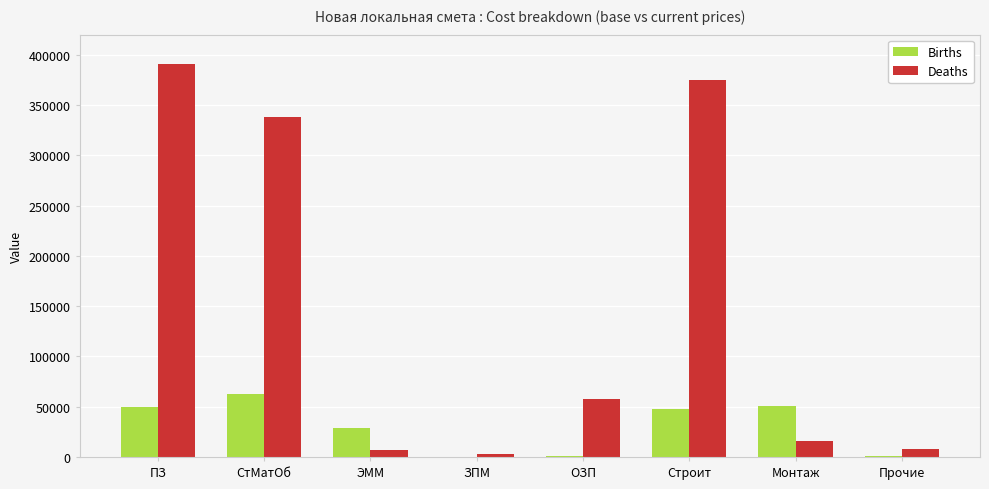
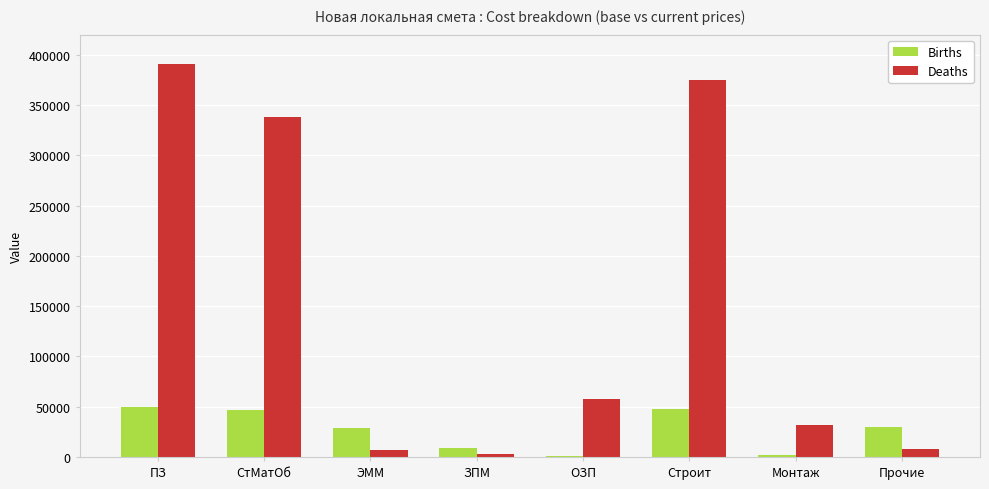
Births, СтМатОб: 63000 -> 46000
Births, ЗПМ: 0 -> 9000
Births, Монтаж: 51000 -> 2000
Deaths, Монтаж: 16000 -> 32000
Births, Прочие: 1000 -> 29000
